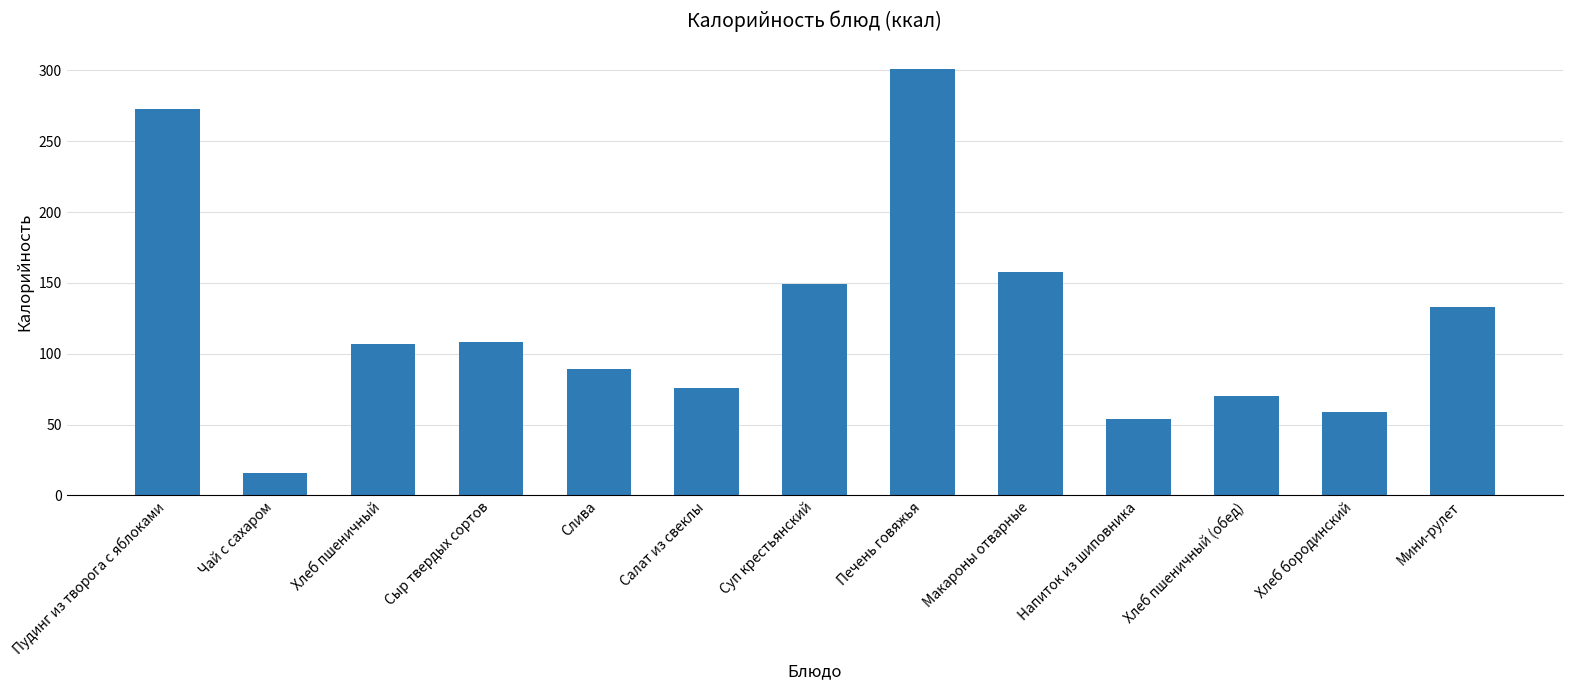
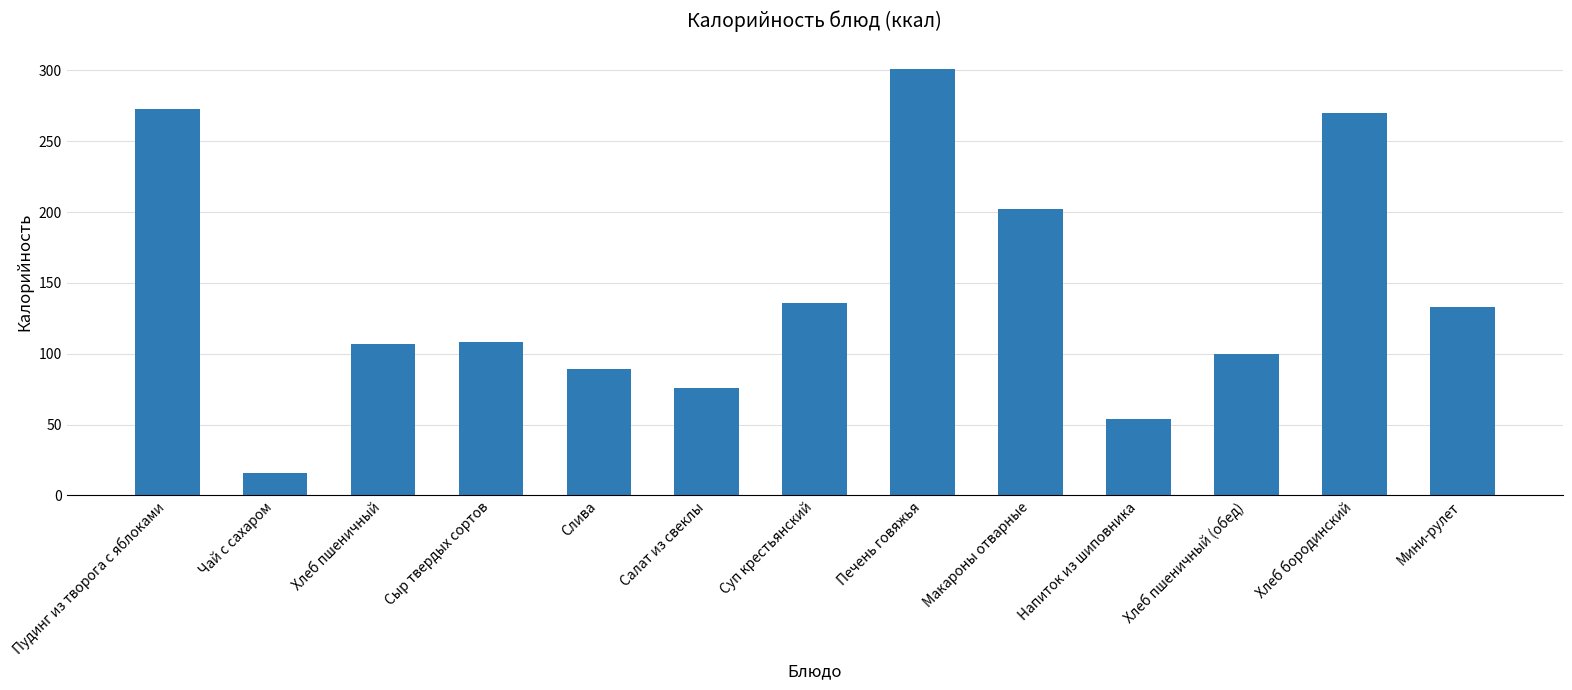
Суп крестьянский: 149 -> 136
Макароны отварные: 158 -> 202
Хлеб пшеничный (обед): 70 -> 100
Хлеб бородинский: 59 -> 270
